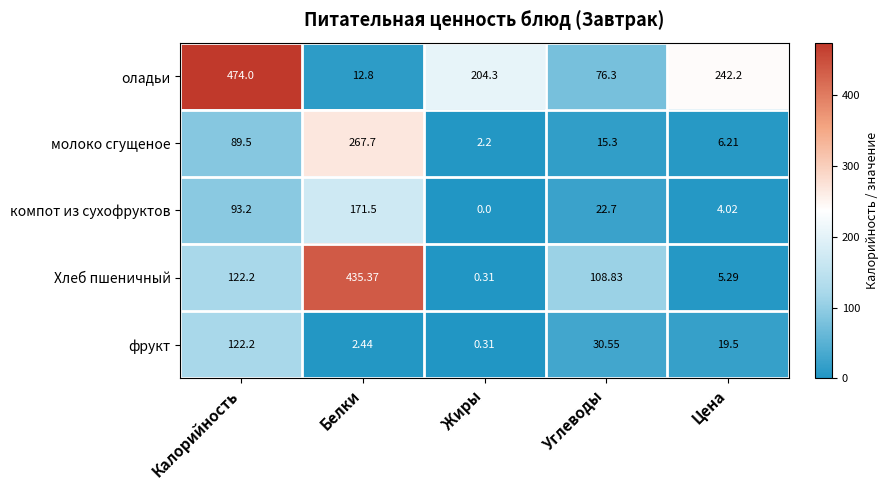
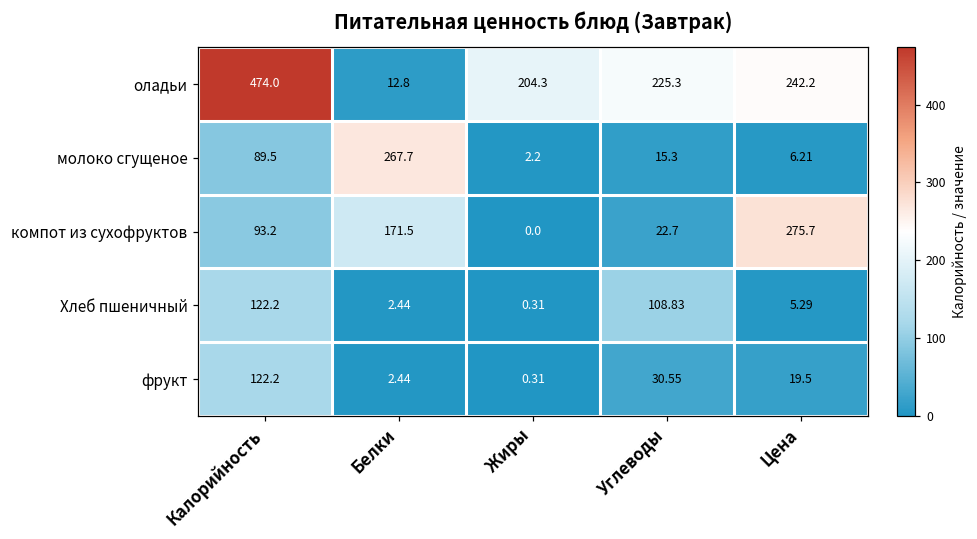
оладьи, Углеводы: 76.3 -> 225.3
компот из сухофруктов, Цена: 4.02 -> 275.7
Хлеб пшеничный, Белки: 435.37 -> 2.44
